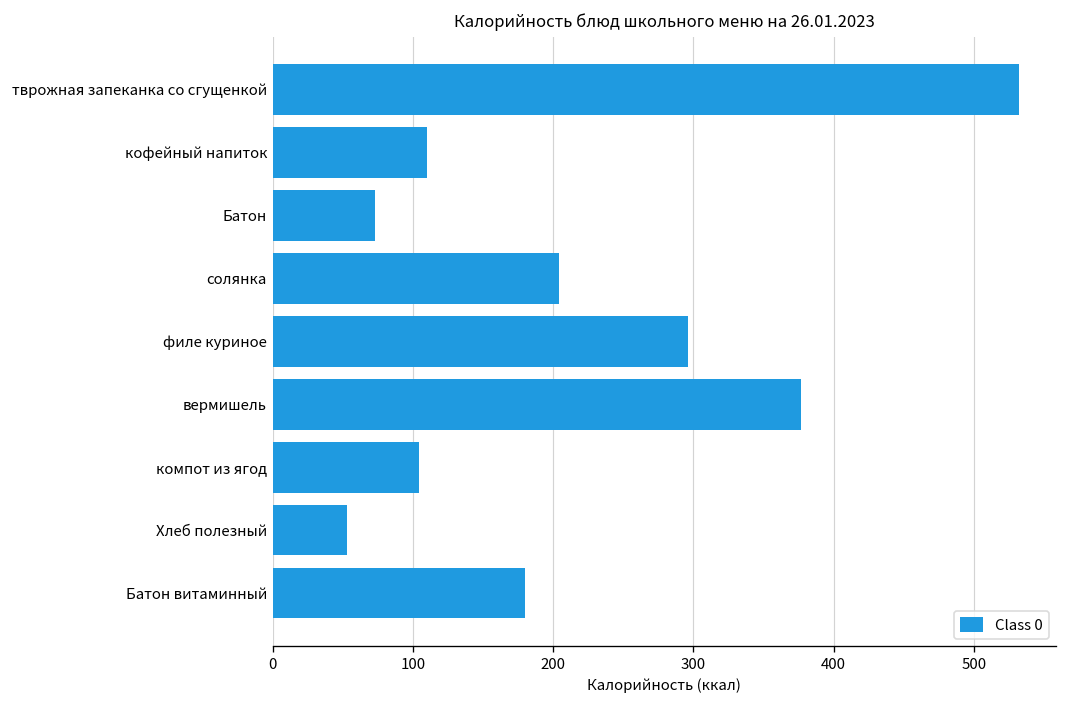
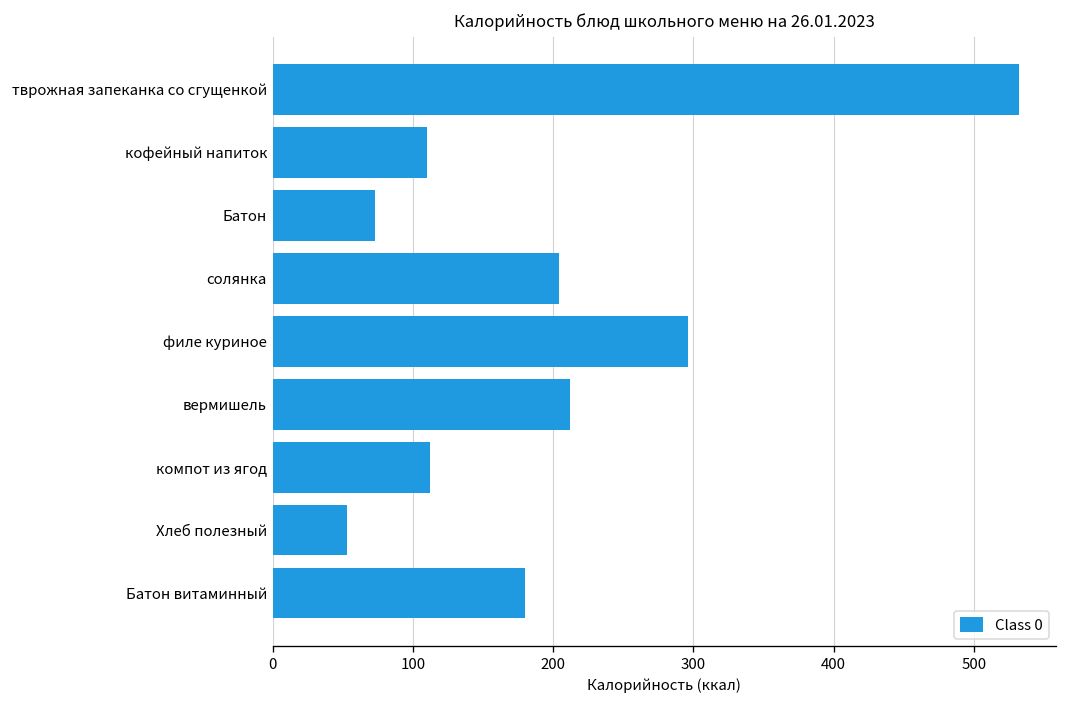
вермишель: 377 -> 212
компот из ягод: 104 -> 112
